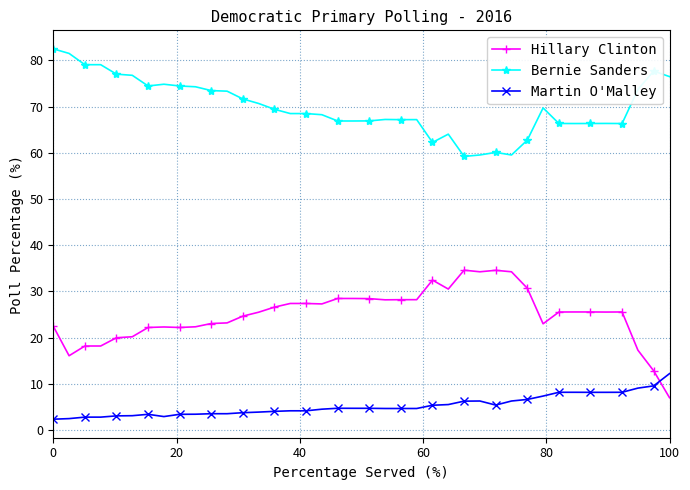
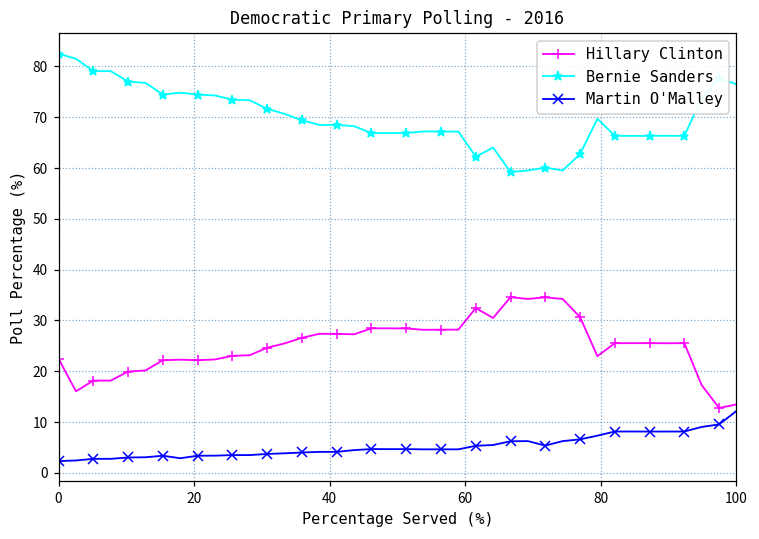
Hillary Clinton, 100: 7 -> 13
